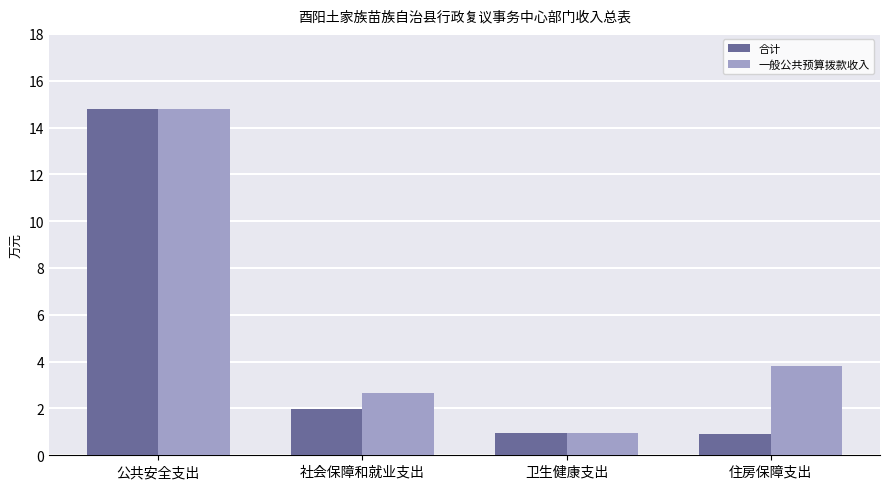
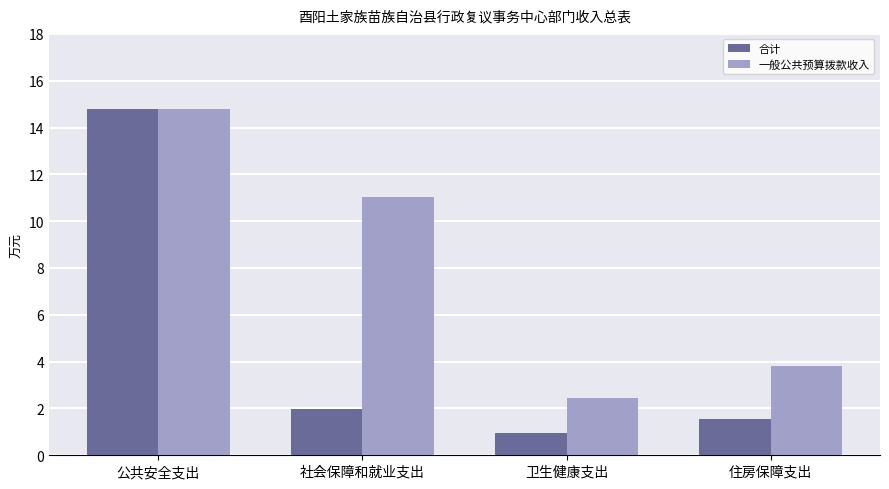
一般公共预算拨款收入, 社会保障和就业支出: 2.6 -> 11.0
一般公共预算拨款收入, 卫生健康支出: 0.9 -> 2.5
合计, 住房保障支出: 0.9 -> 1.6
